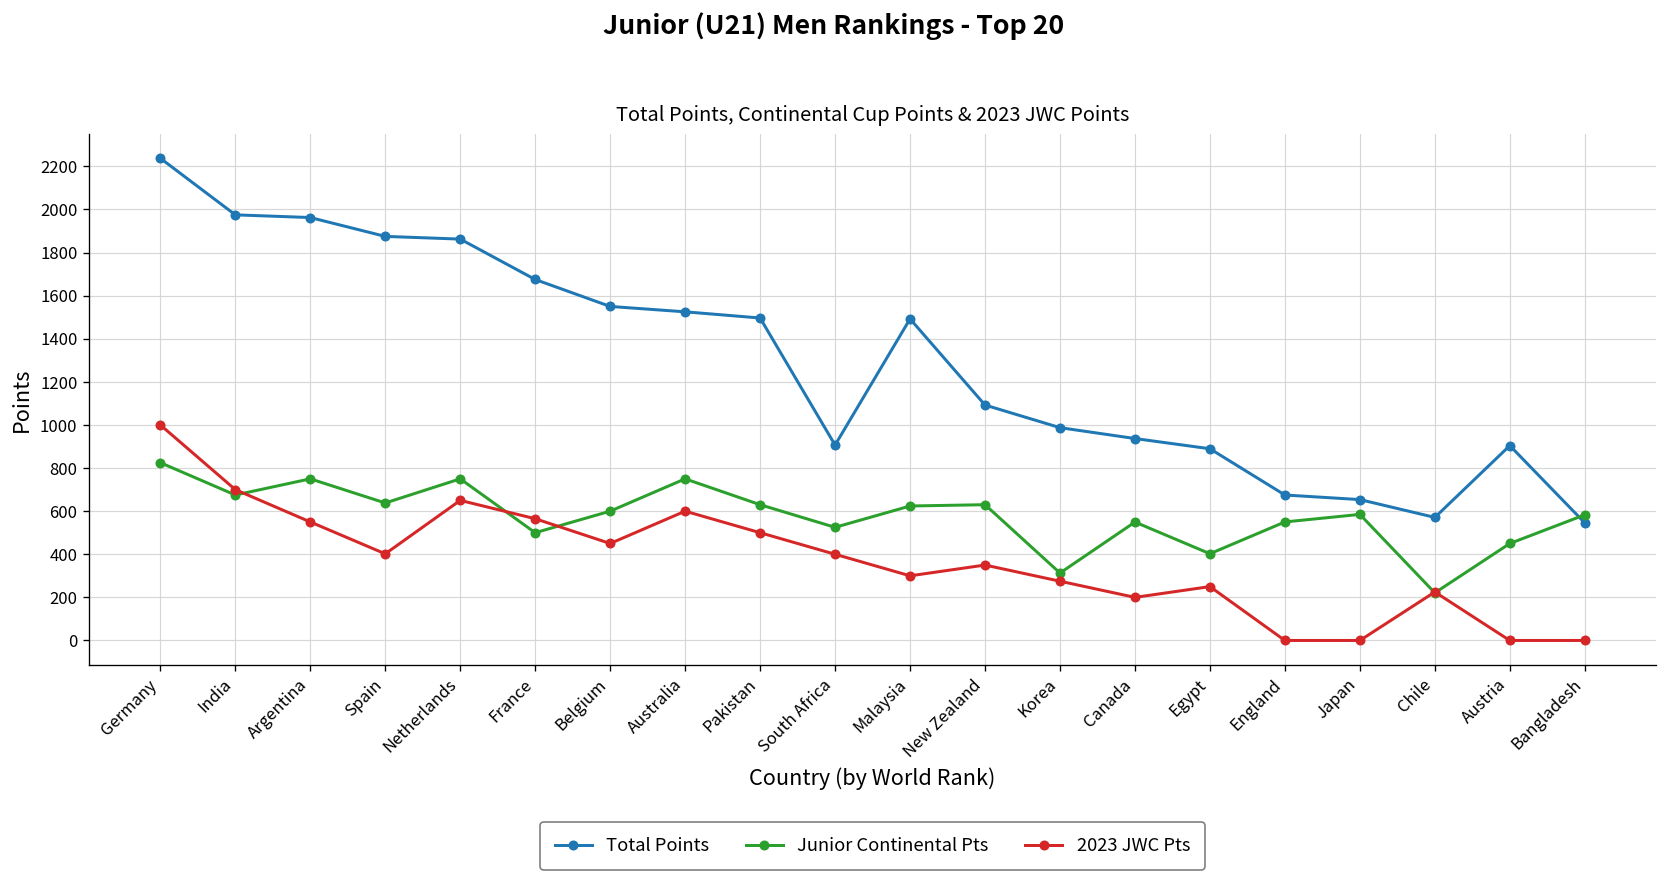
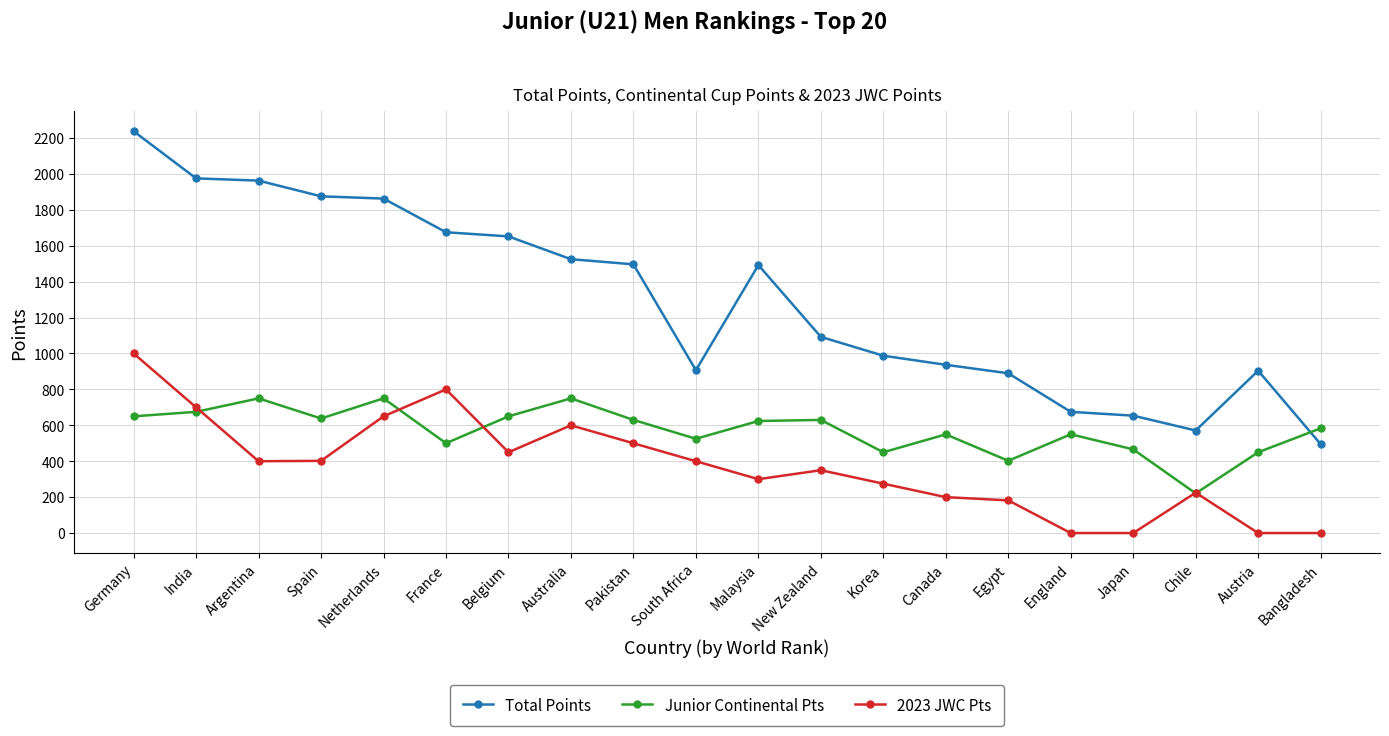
Junior Continental Pts, Germany: 830 -> 650
2023 JWC Pts, Argentina: 550 -> 400
2023 JWC Pts, France: 570 -> 800
Total Points, Belgium: 1550 -> 1650
Junior Continental Pts, Belgium: 600 -> 650
Junior Continental Pts, Korea: 310 -> 450
2023 JWC Pts, Egypt: 250 -> 180
Junior Continental Pts, Japan: 590 -> 470
Total Points, Bangladesh: 550 -> 500
